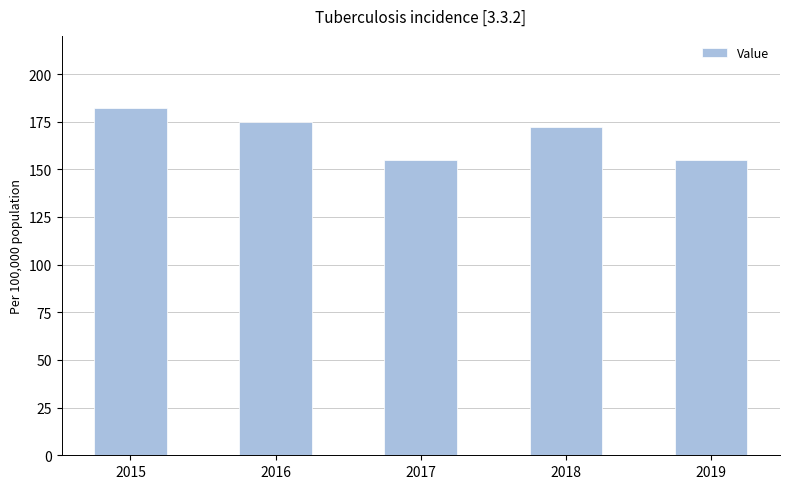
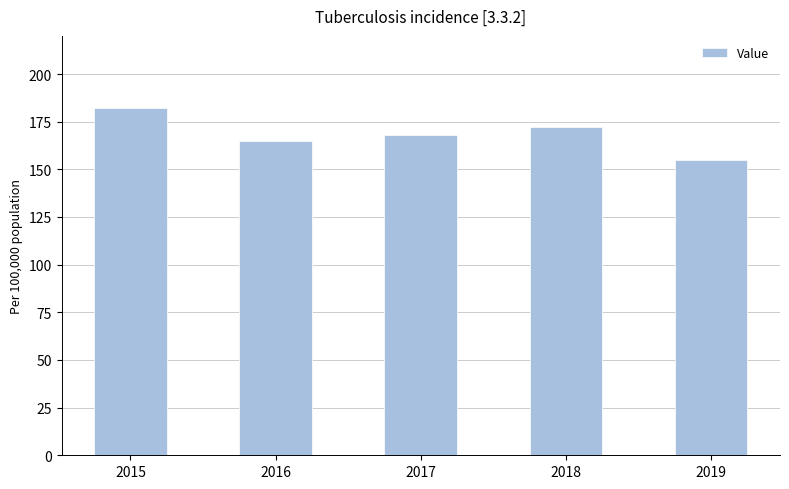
2016: 175 -> 165
2017: 155 -> 168
